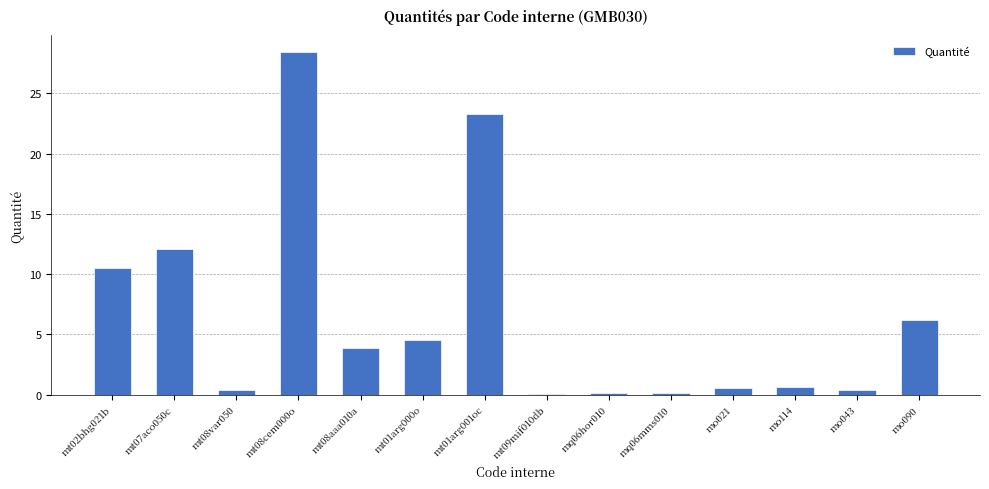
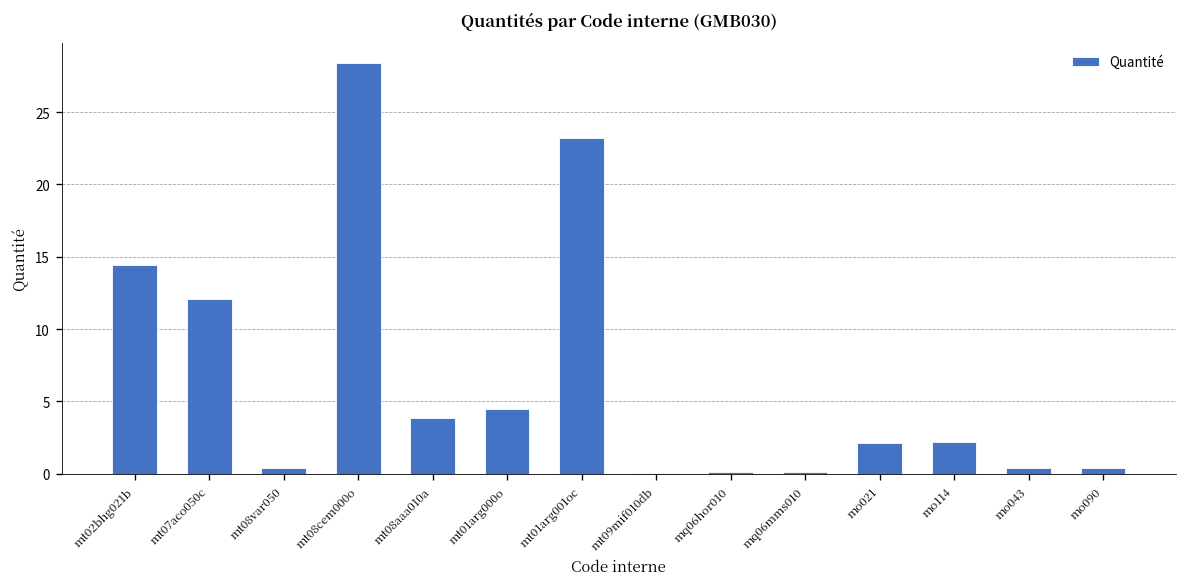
mt02bhg021b: 10.5 -> 14.4
mo021: 0.6 -> 2.1
mo114: 0.6 -> 2.2
mo090: 6.2 -> 0.4
